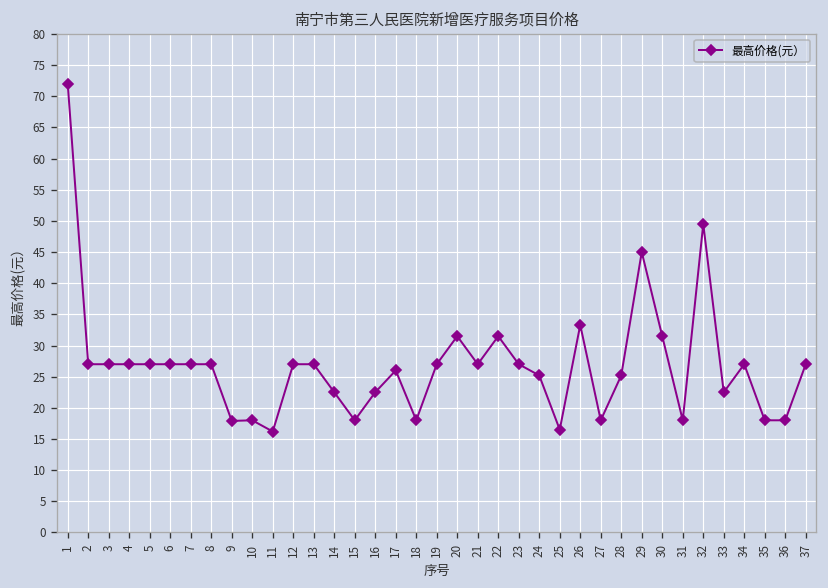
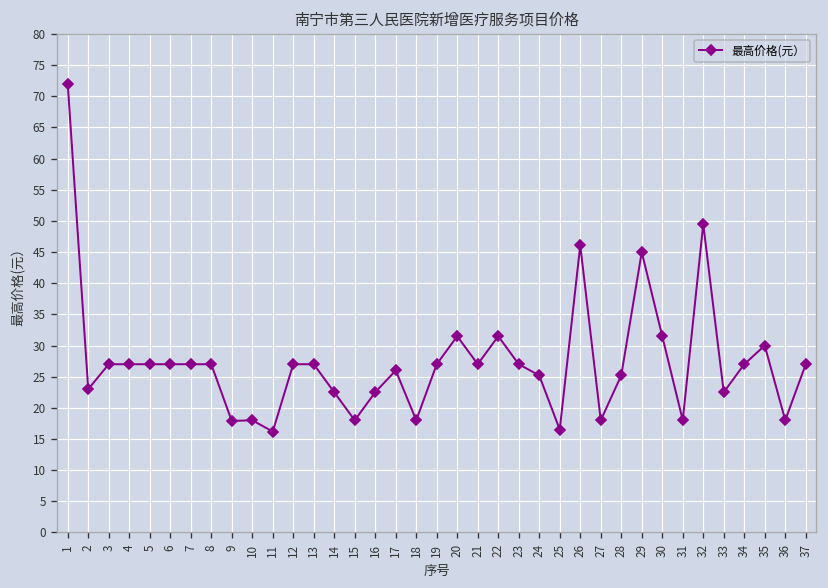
2: 27 -> 23
26: 33 -> 46
35: 18 -> 30
